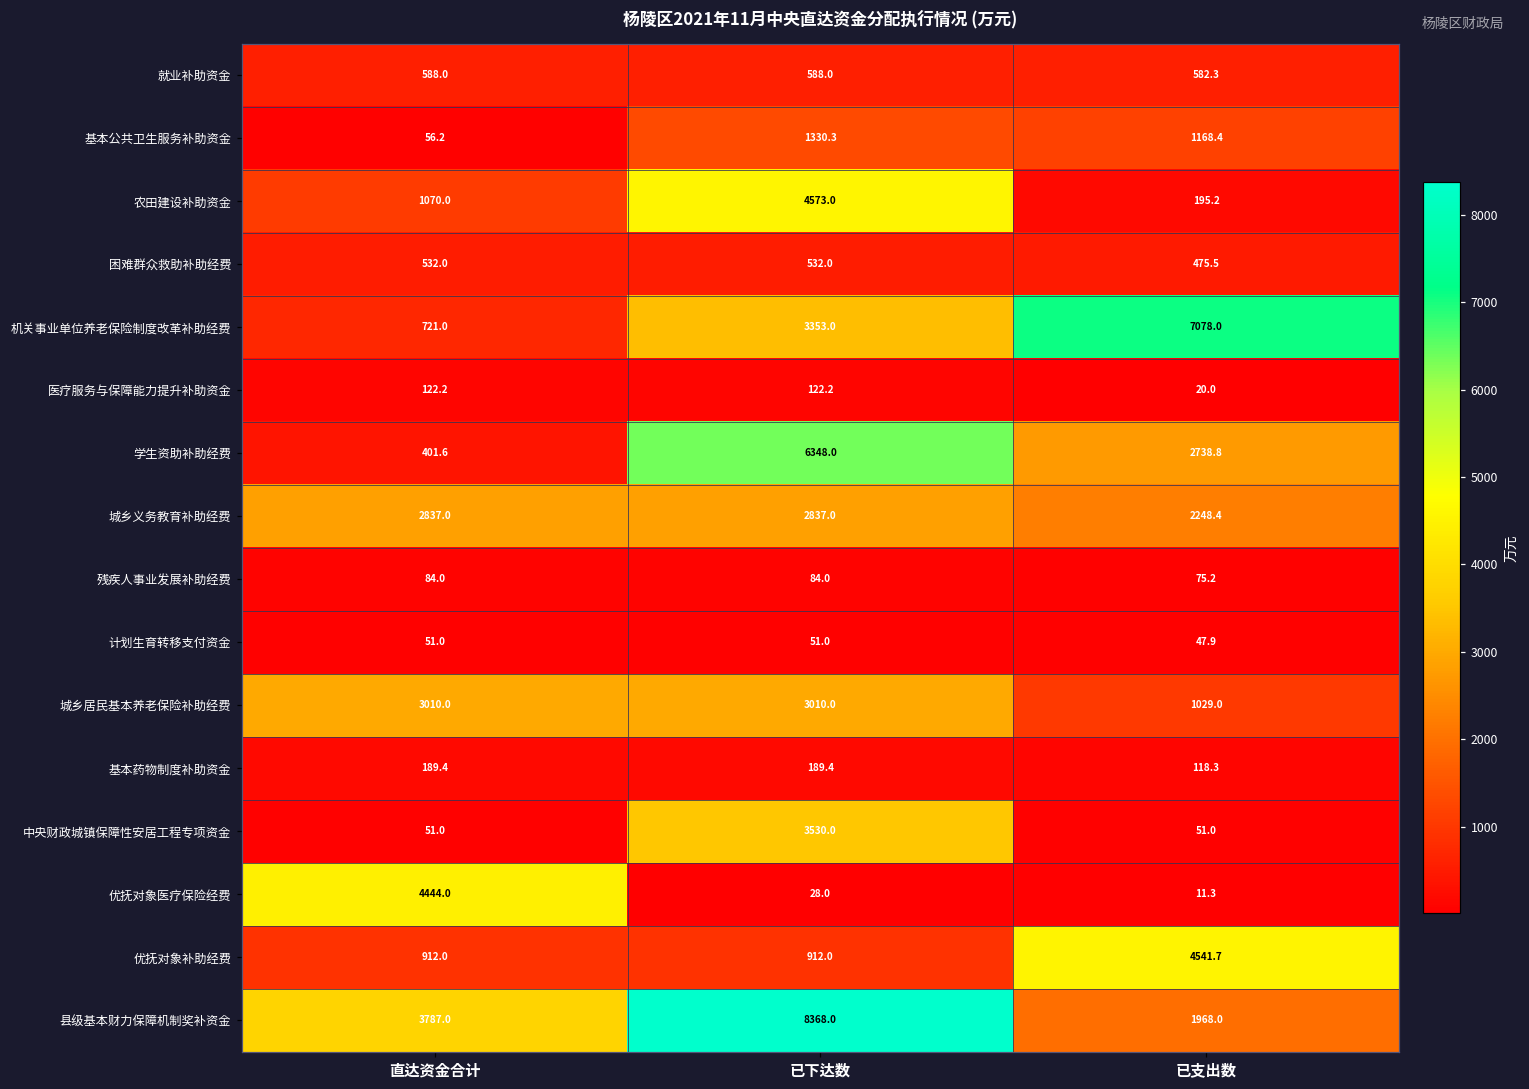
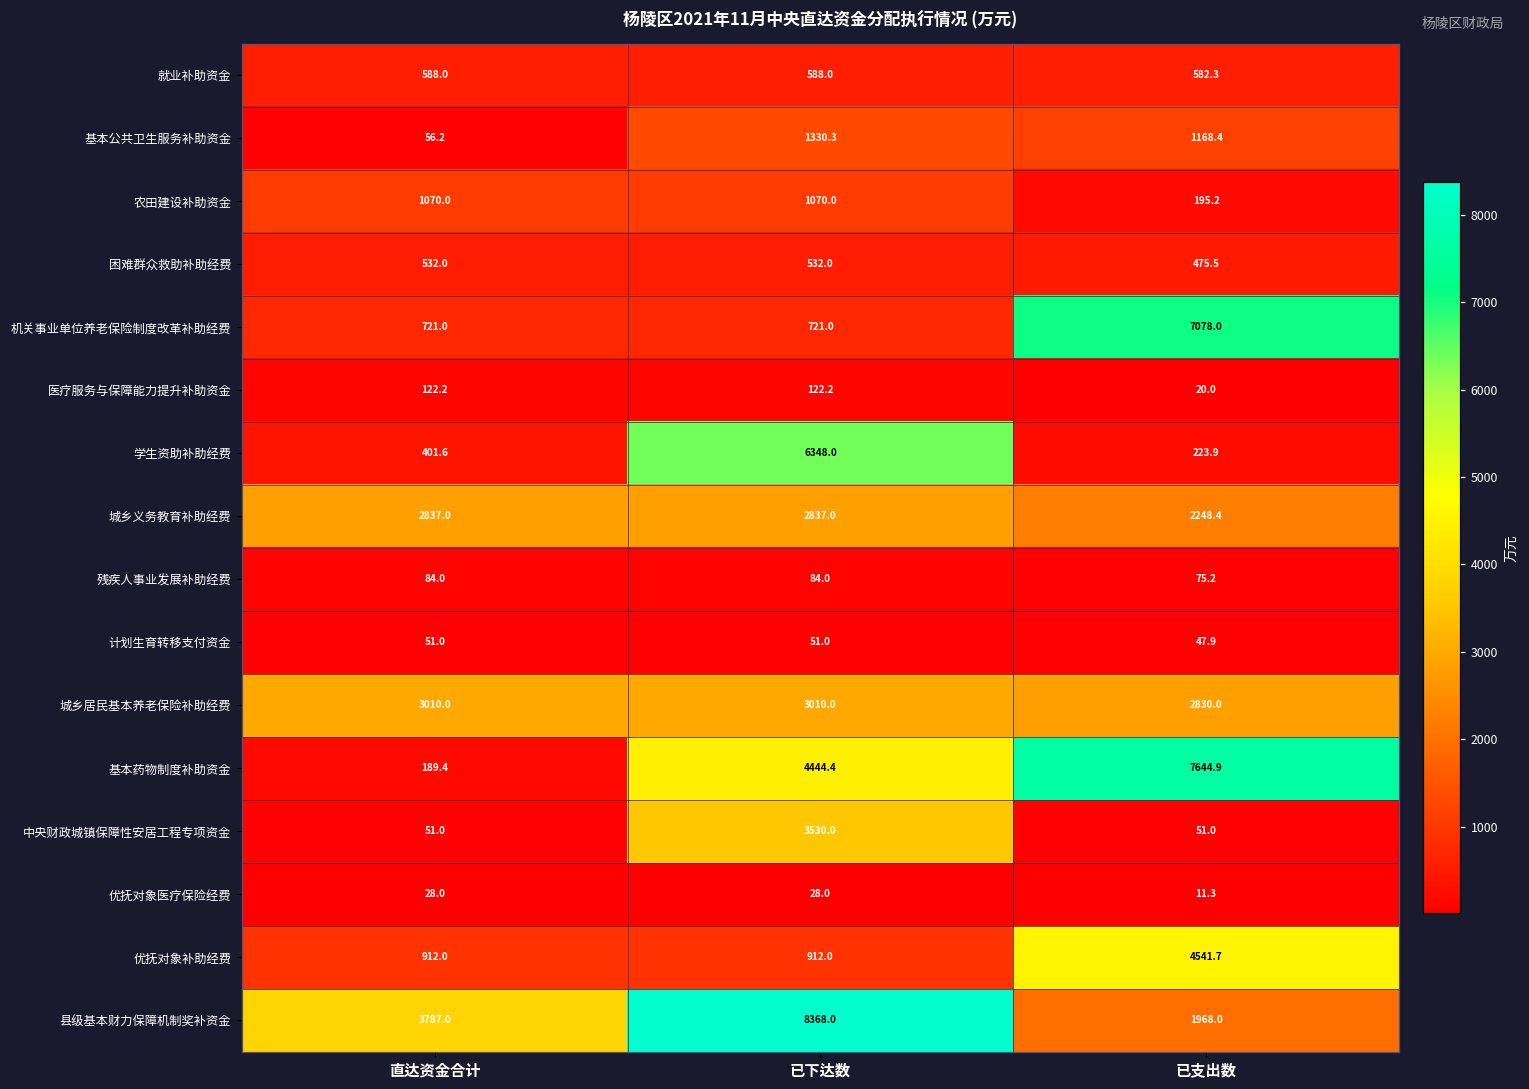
农田建设补助资金, 已下达数: 4573.0 -> 1070.0
机关事业单位养老保险制度改革补助经费, 已下达数: 3353.0 -> 721.0
学生资助补助经费, 已支出数: 2738.8 -> 223.9
城乡居民基本养老保险补助经费, 已支出数: 1029.0 -> 2830.0
基本药物制度补助资金, 已下达数: 189.4 -> 4444.4
基本药物制度补助资金, 已支出数: 118.3 -> 7644.9
优抚对象医疗保险经费, 直达资金合计: 4444.0 -> 28.0
